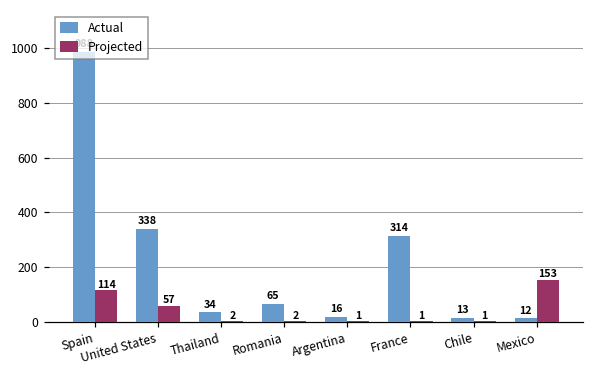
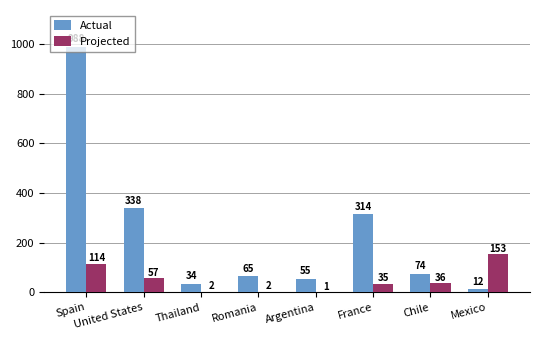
Actual, Argentina: 16 -> 55
Projected, France: 1 -> 35
Actual, Chile: 13 -> 74
Projected, Chile: 1 -> 36
